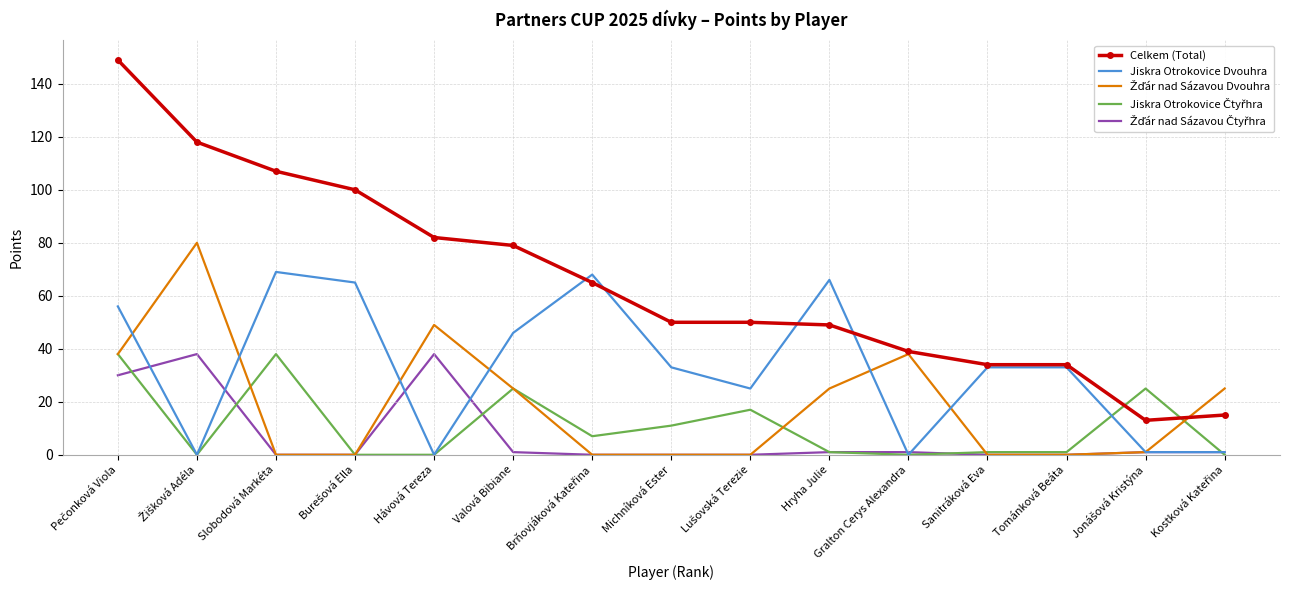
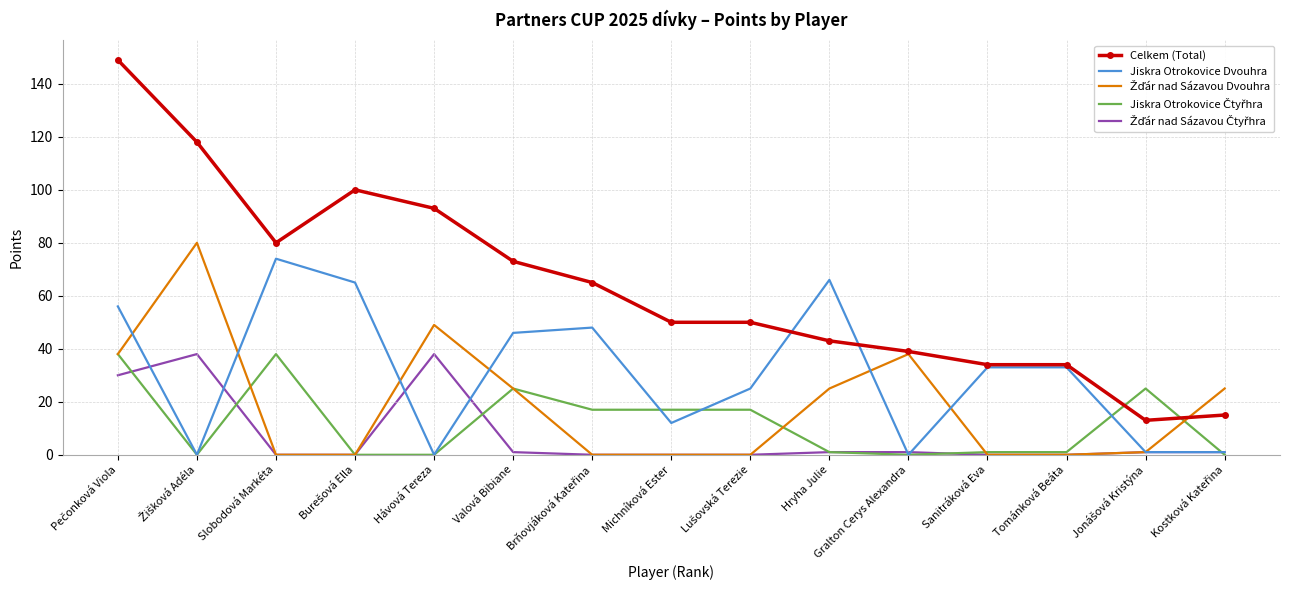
Celkem (Total), Slobodová Markéta: 107 -> 80
Jiskra Otrokovice Dvouhra, Slobodová Markéta: 69 -> 74
Celkem (Total), Hávová Tereza: 82 -> 93
Celkem (Total), Valová Bibiane: 79 -> 73
Jiskra Otrokovice Dvouhra, Brňovjáková Kateřina: 68 -> 48
Jiskra Otrokovice Čtyřhra, Brňovjáková Kateřina: 7 -> 17
Jiskra Otrokovice Dvouhra, Michníková Ester: 33 -> 12
Jiskra Otrokovice Čtyřhra, Michníková Ester: 11 -> 17
Celkem (Total), Hryha Julie: 49 -> 43
